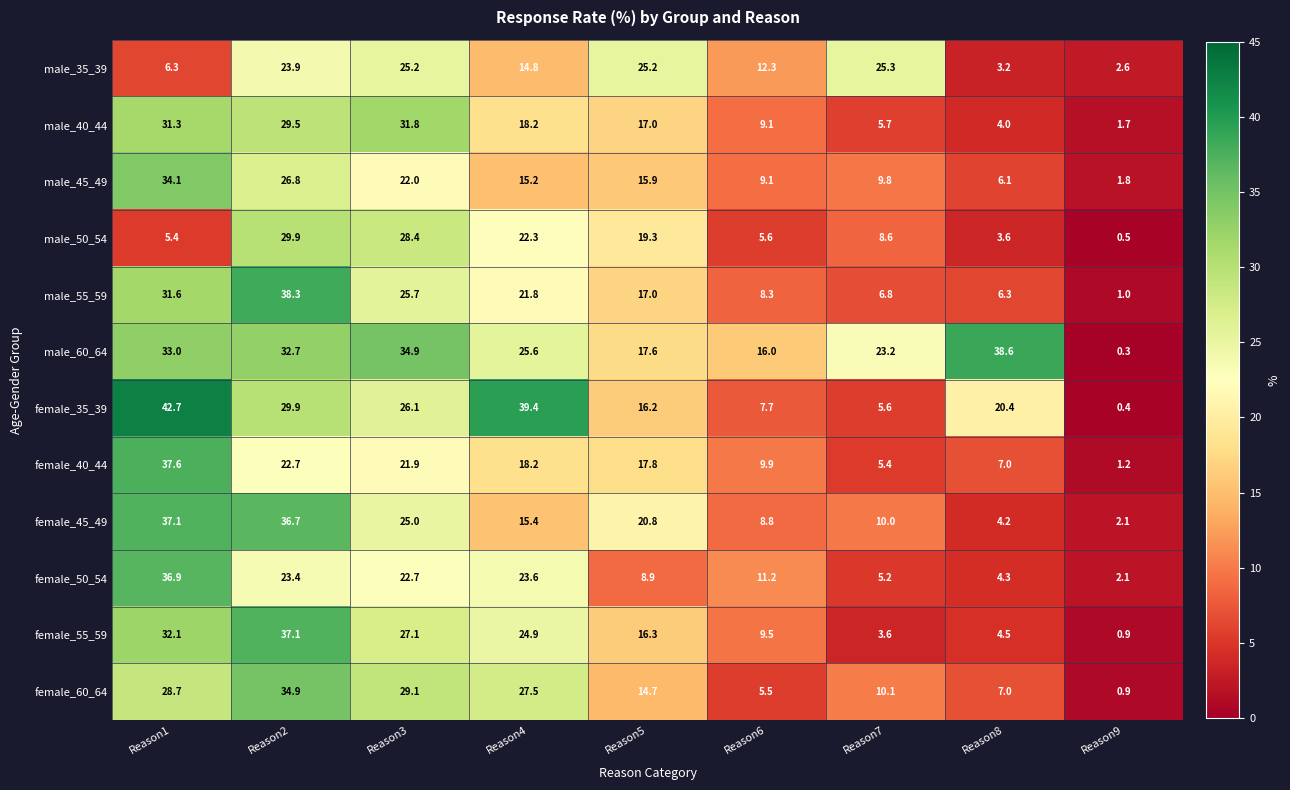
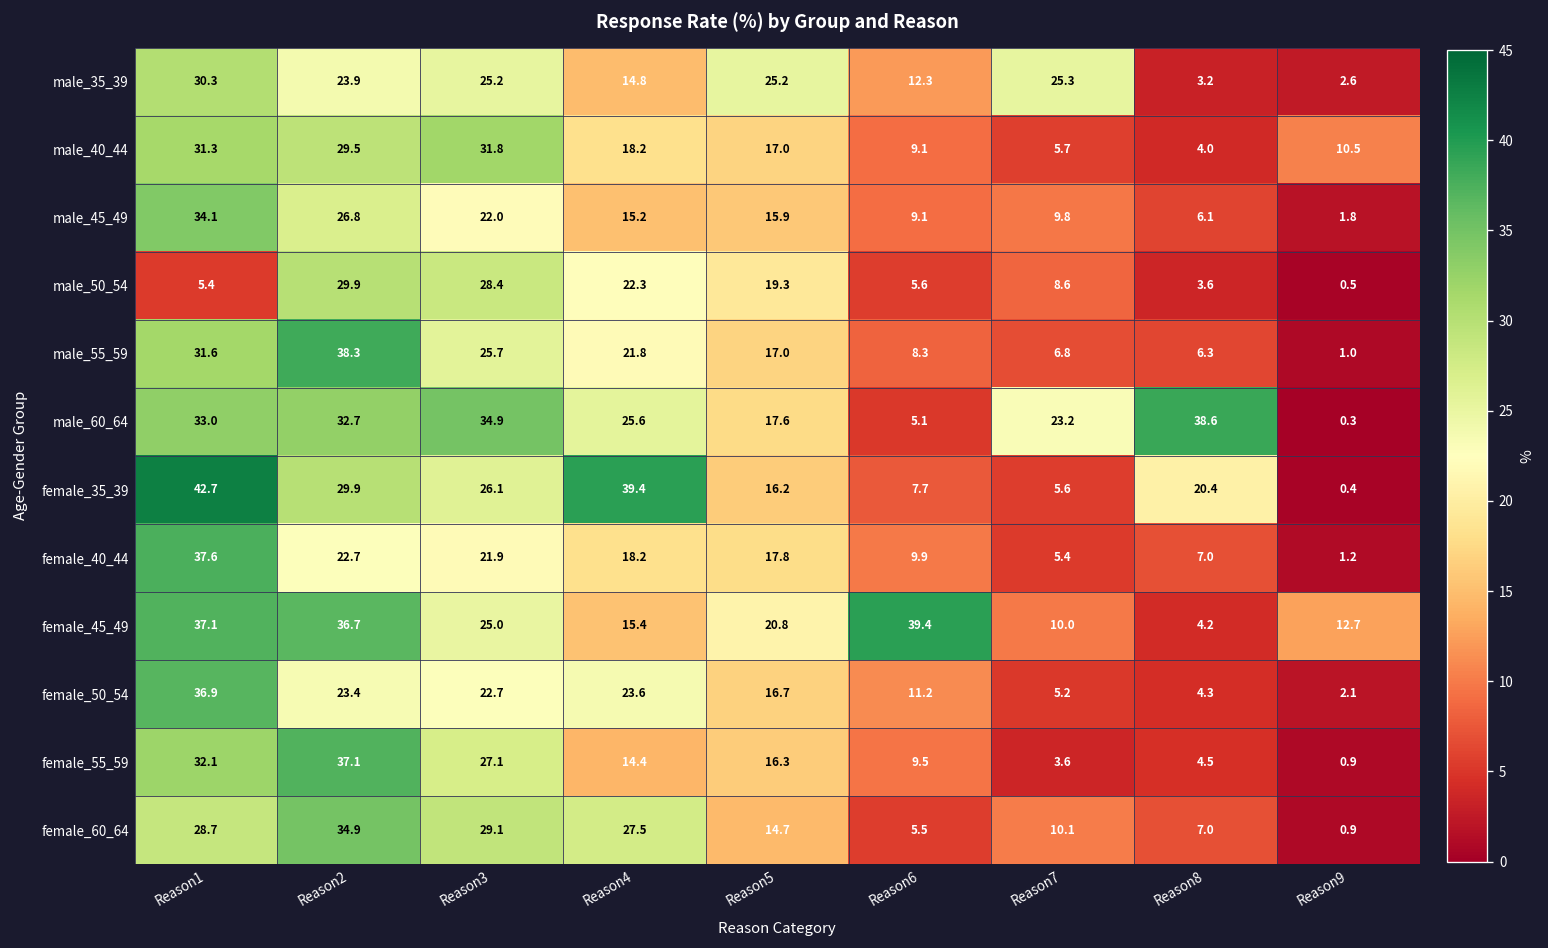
male_35_39, Reason1: 6.3 -> 30.3
male_40_44, Reason9: 1.7 -> 10.5
male_60_64, Reason6: 16.0 -> 5.1
female_45_49, Reason6: 8.8 -> 39.4
female_45_49, Reason9: 2.1 -> 12.7
female_50_54, Reason5: 8.9 -> 16.7
female_55_59, Reason4: 24.9 -> 14.4
